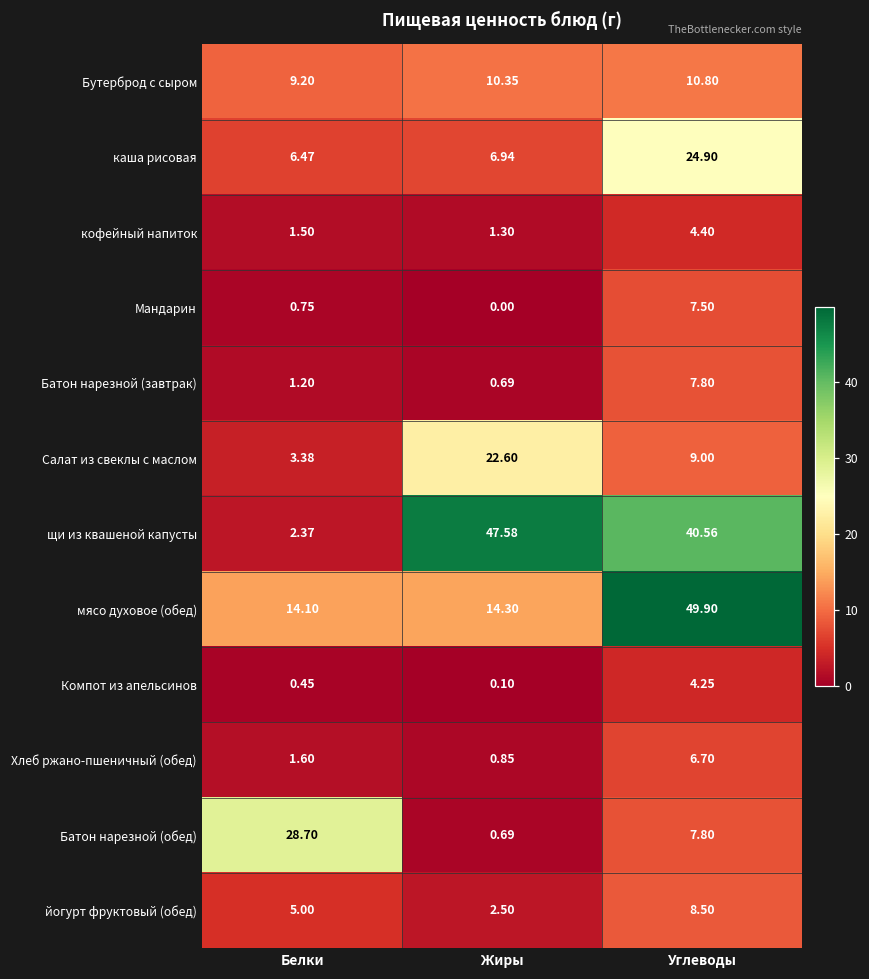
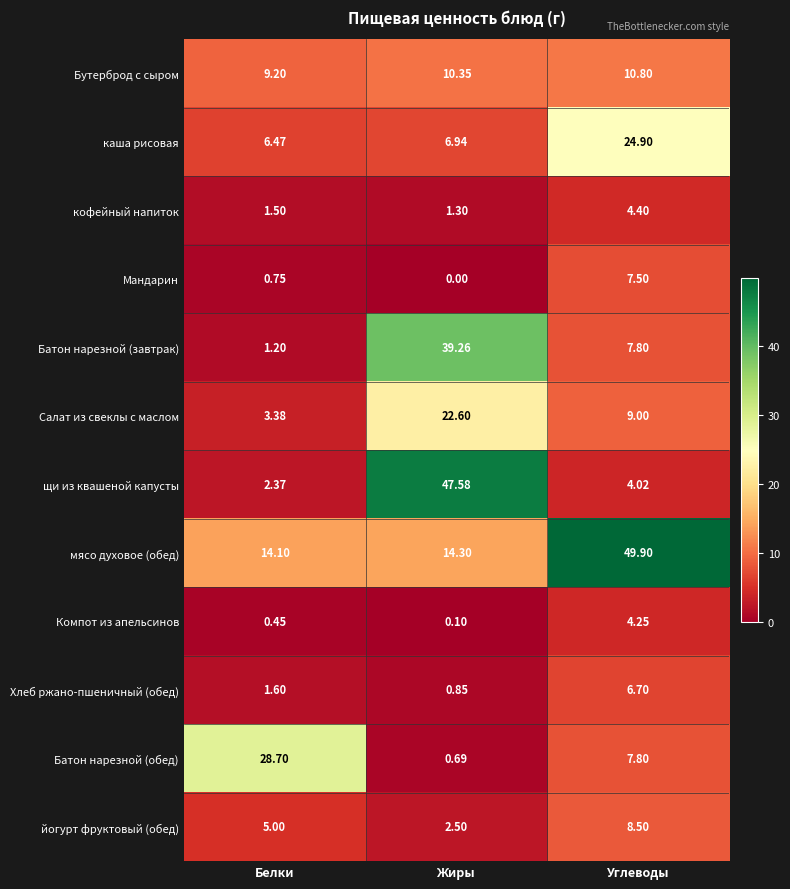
Батон нарезной (завтрак), Жиры: 0.69 -> 39.26
щи из квашеной капусты, Углеводы: 40.56 -> 4.02
